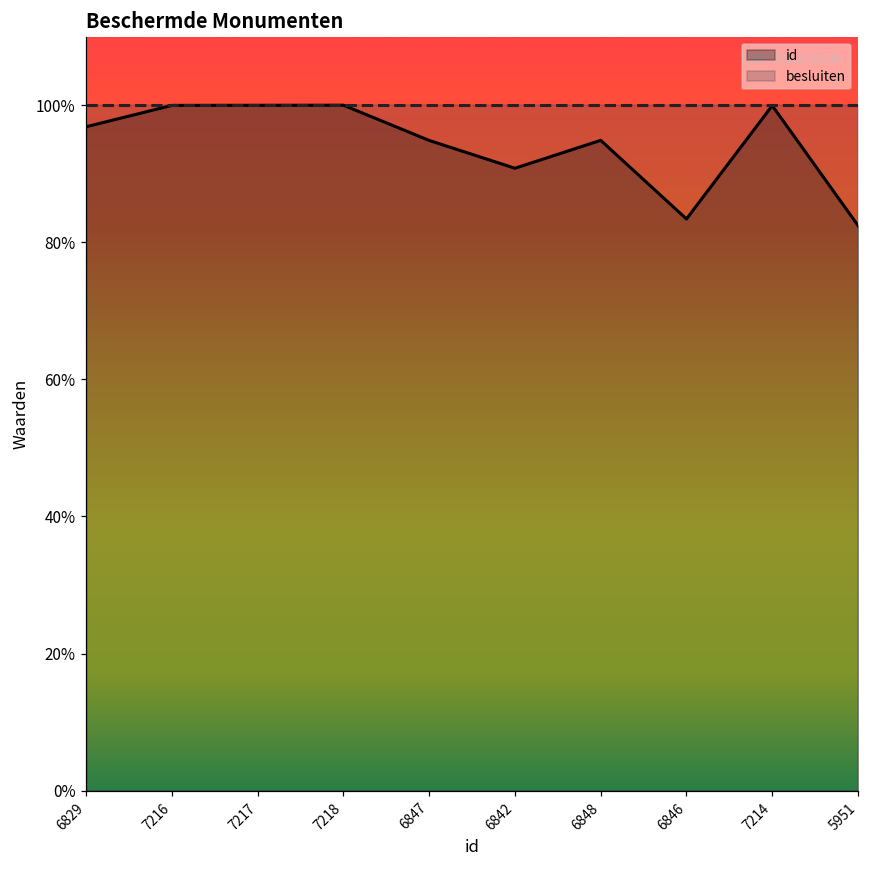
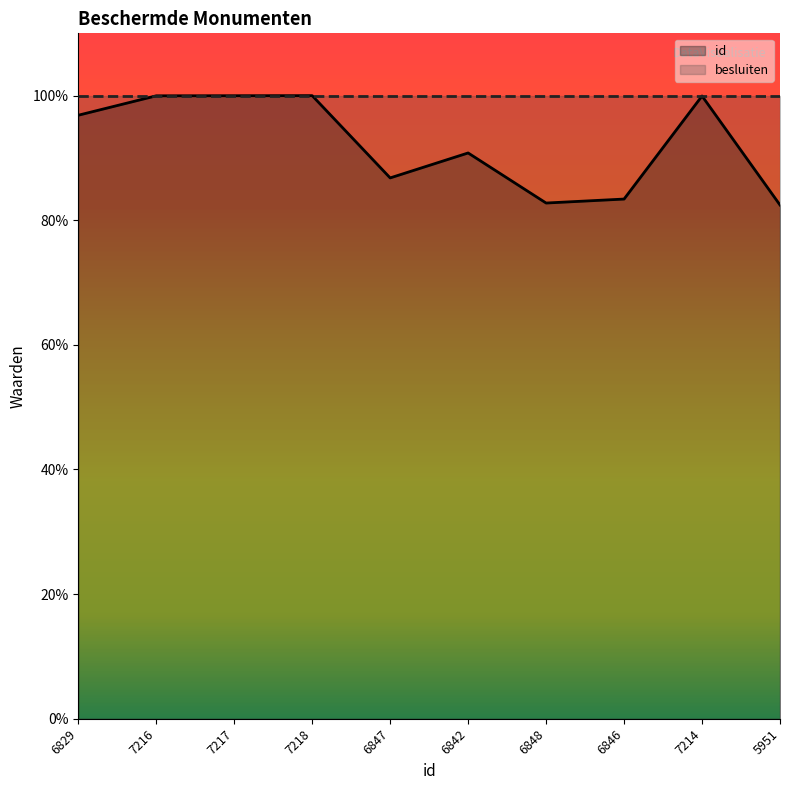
id, 6847: 95% -> 87%
id, 6848: 95% -> 83%
